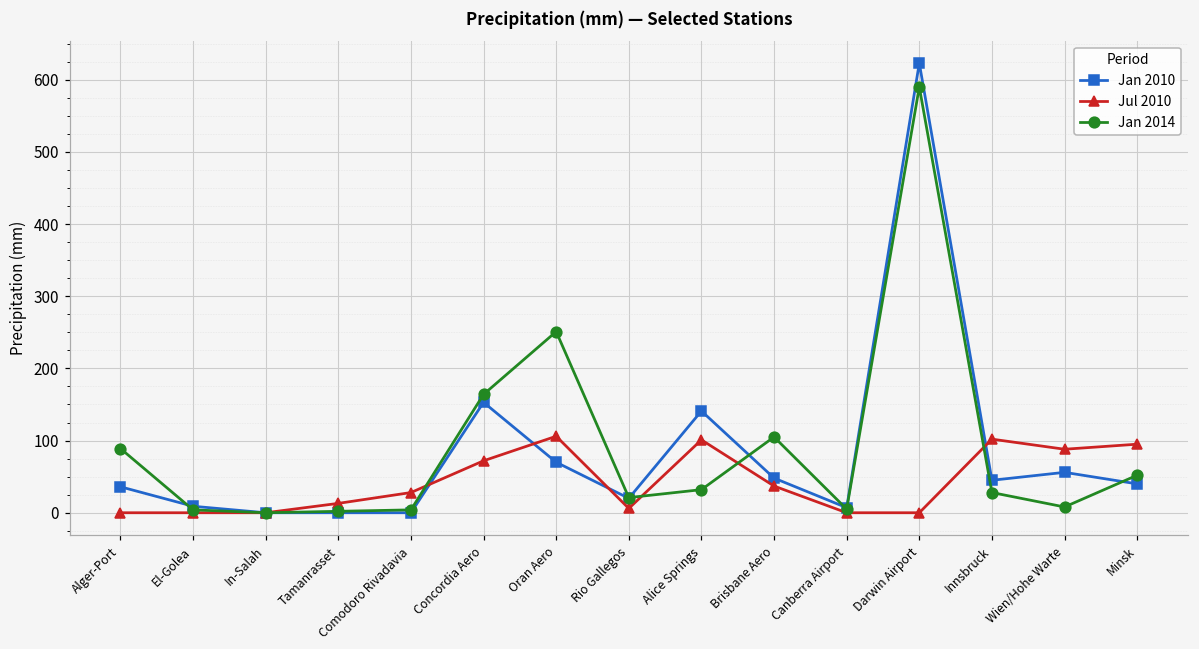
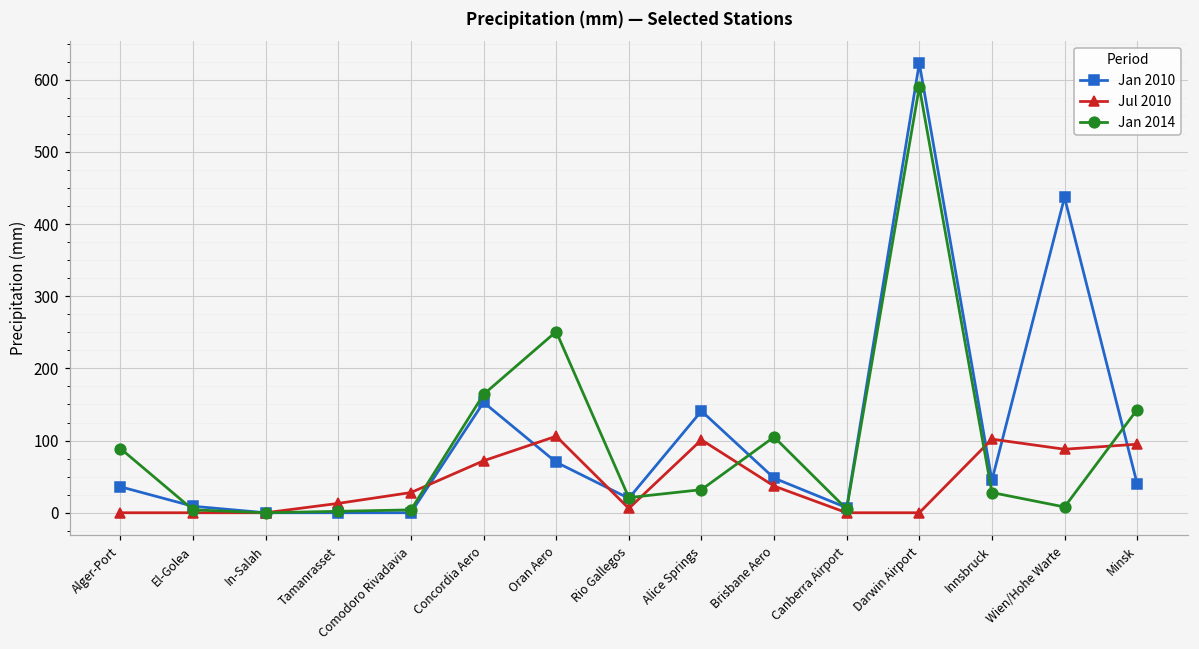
Jan 2010, Wien/Hohe Warte: 60 -> 440
Jan 2014, Minsk: 50 -> 140
